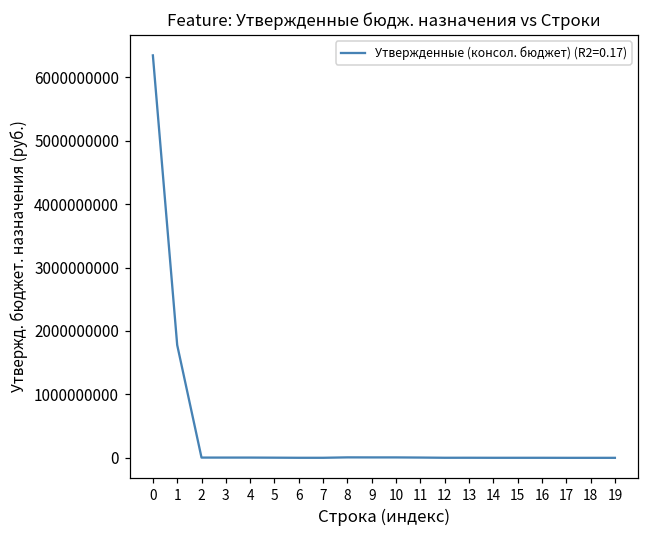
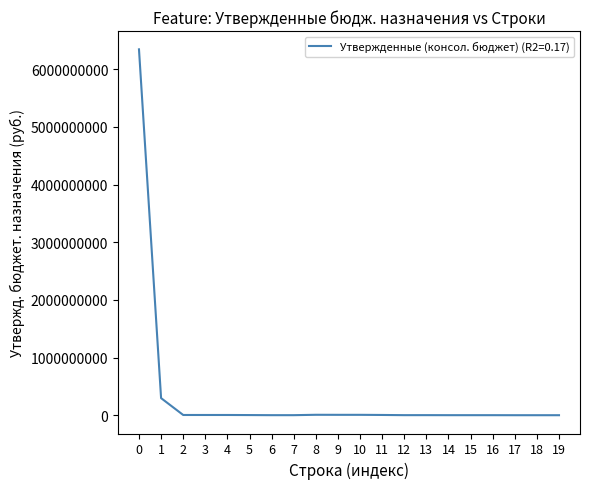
1: 1800000000 -> 300000000
